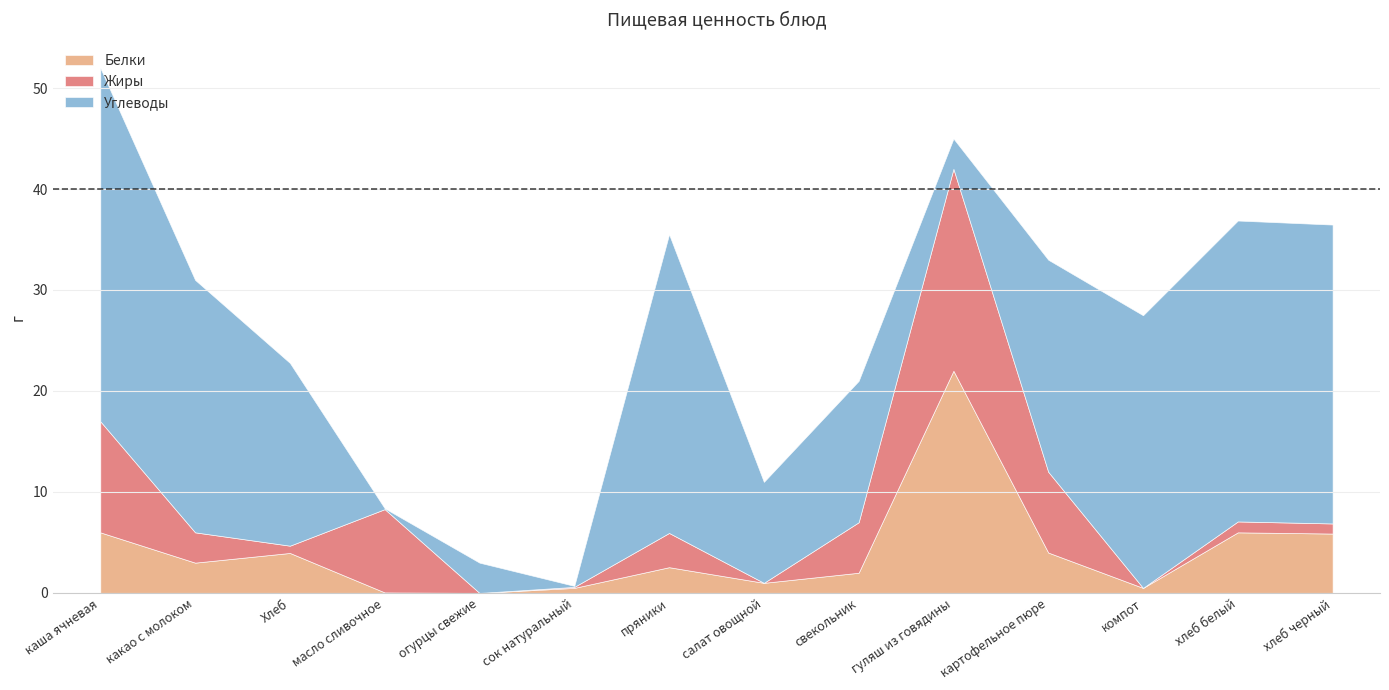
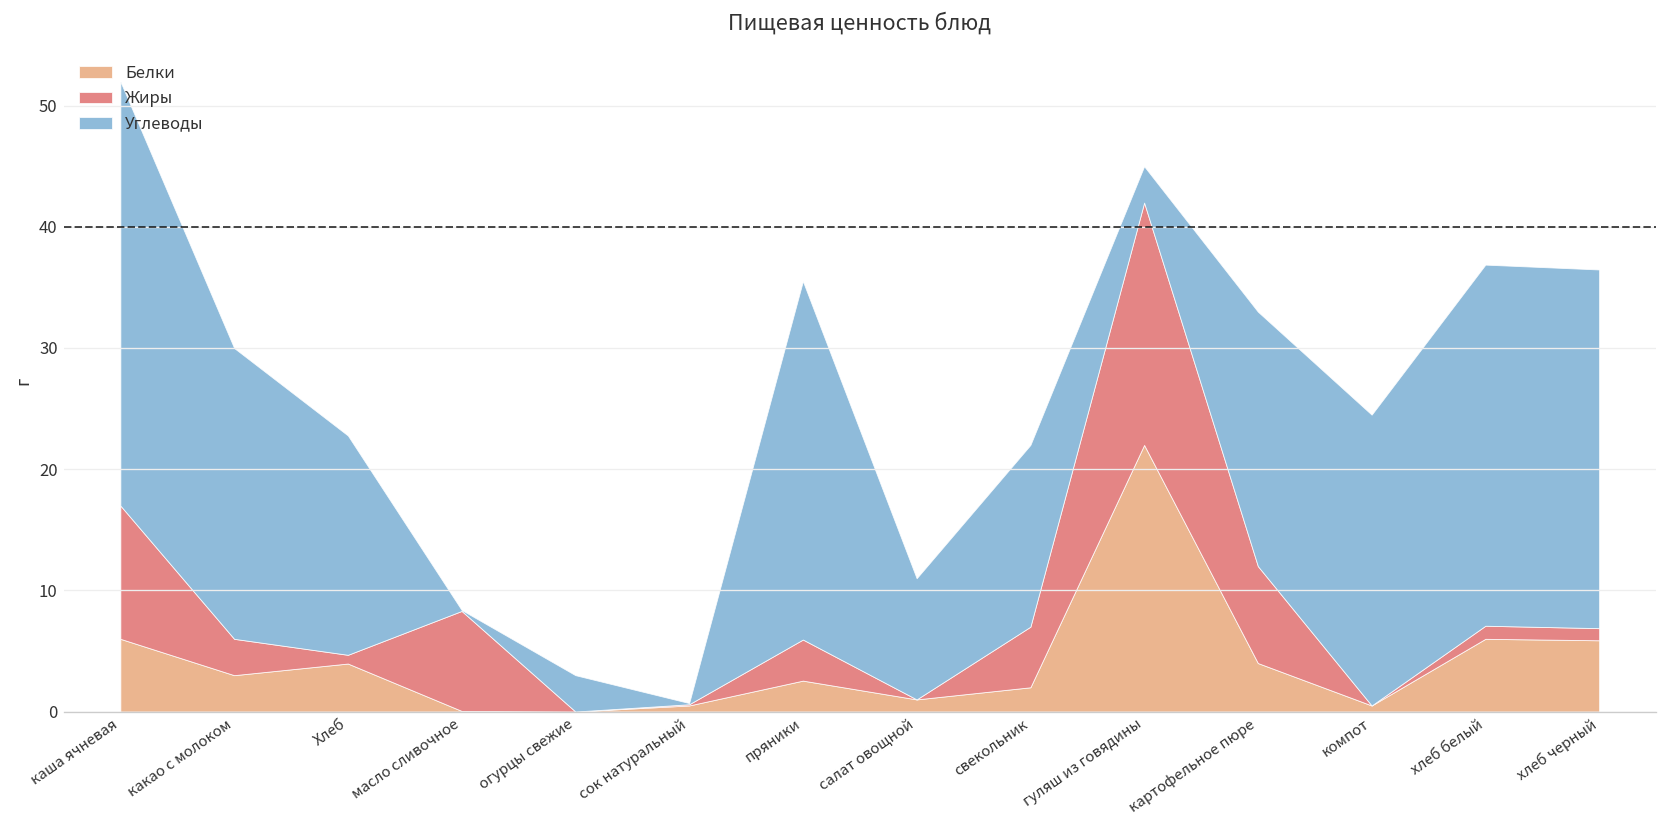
Углеводы, какао с молоком: 25 -> 24
Углеводы, свекольник: 14 -> 15
Углеводы, компот: 27 -> 24
